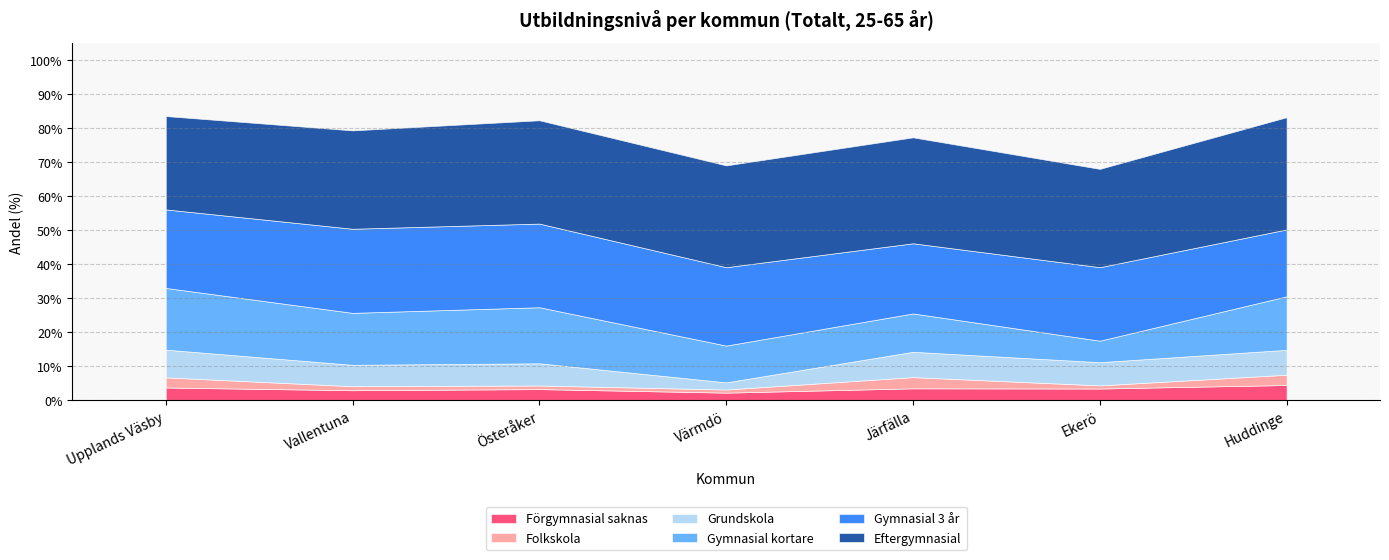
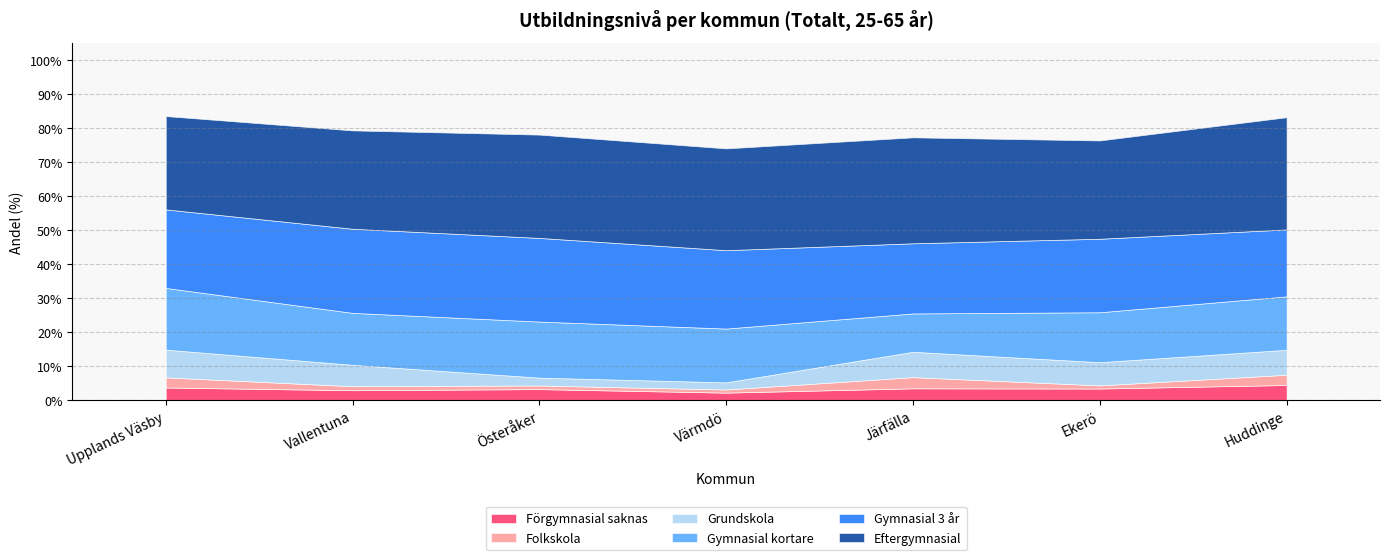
Grundskola, Österåker: 7% -> 2%
Gymnasial kortare, Värmdö: 11% -> 16%
Gymnasial kortare, Ekerö: 6% -> 15%
